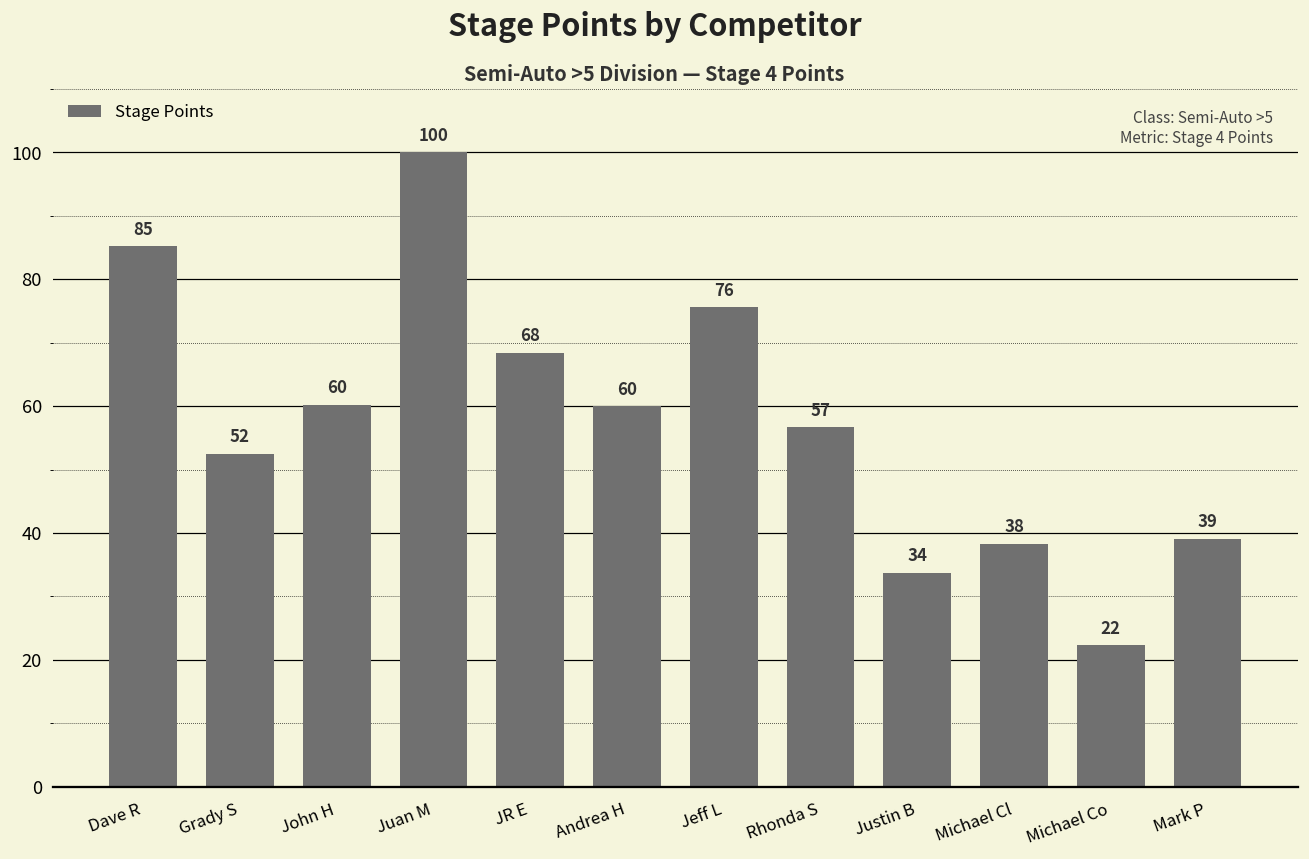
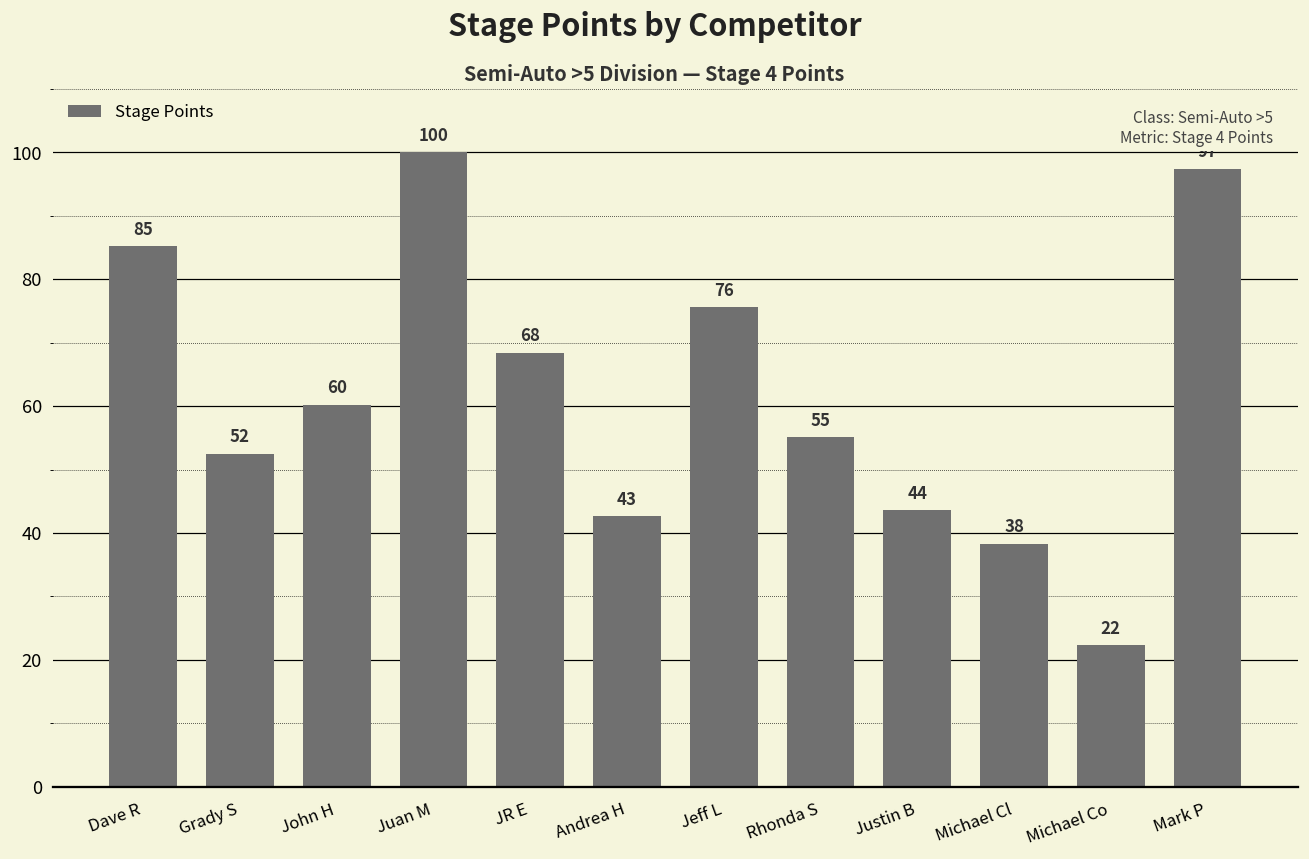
Andrea H: 60 -> 43
Rhonda S: 57 -> 55
Justin B: 34 -> 44
Mark P: 39 -> 97
